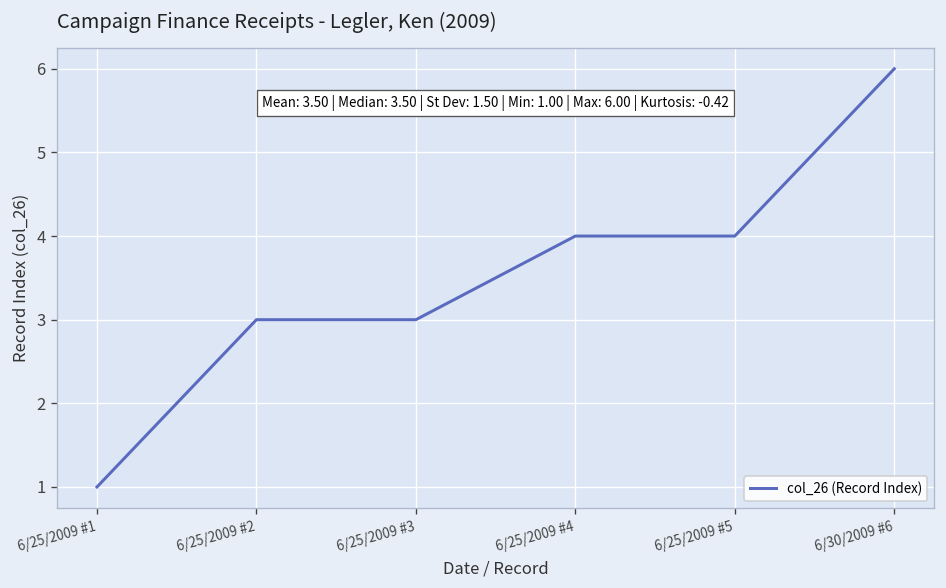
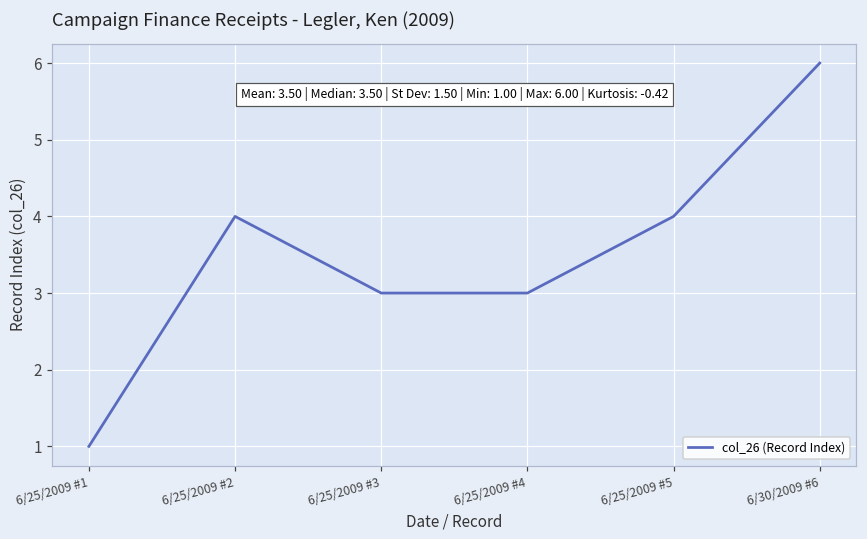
6/25/2009 #2: 3 -> 4
6/25/2009 #4: 4 -> 3
